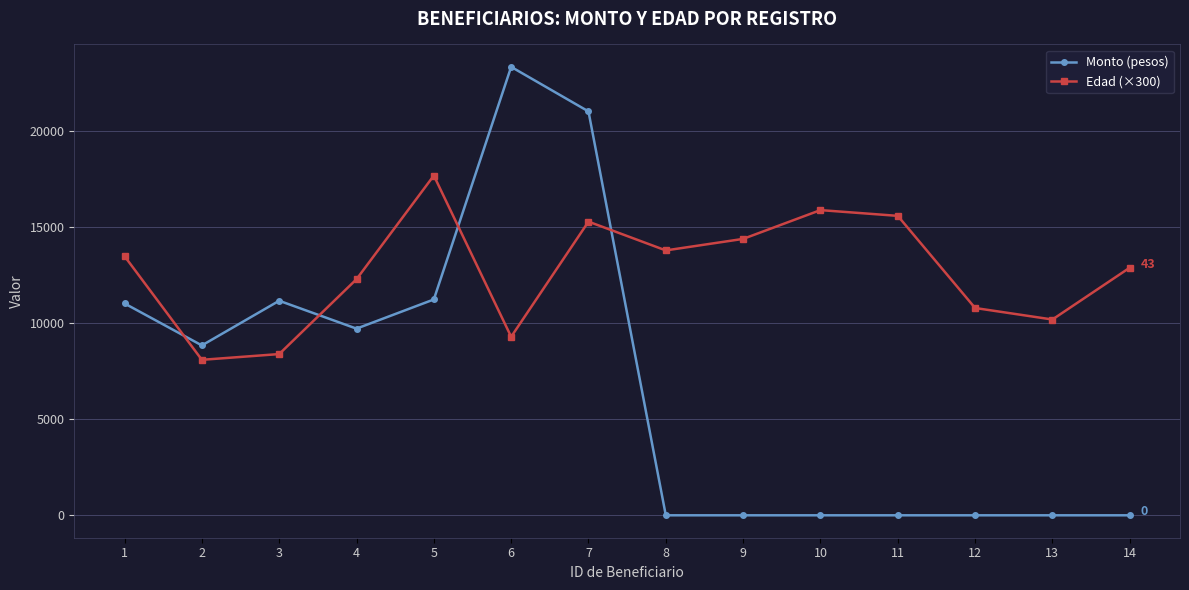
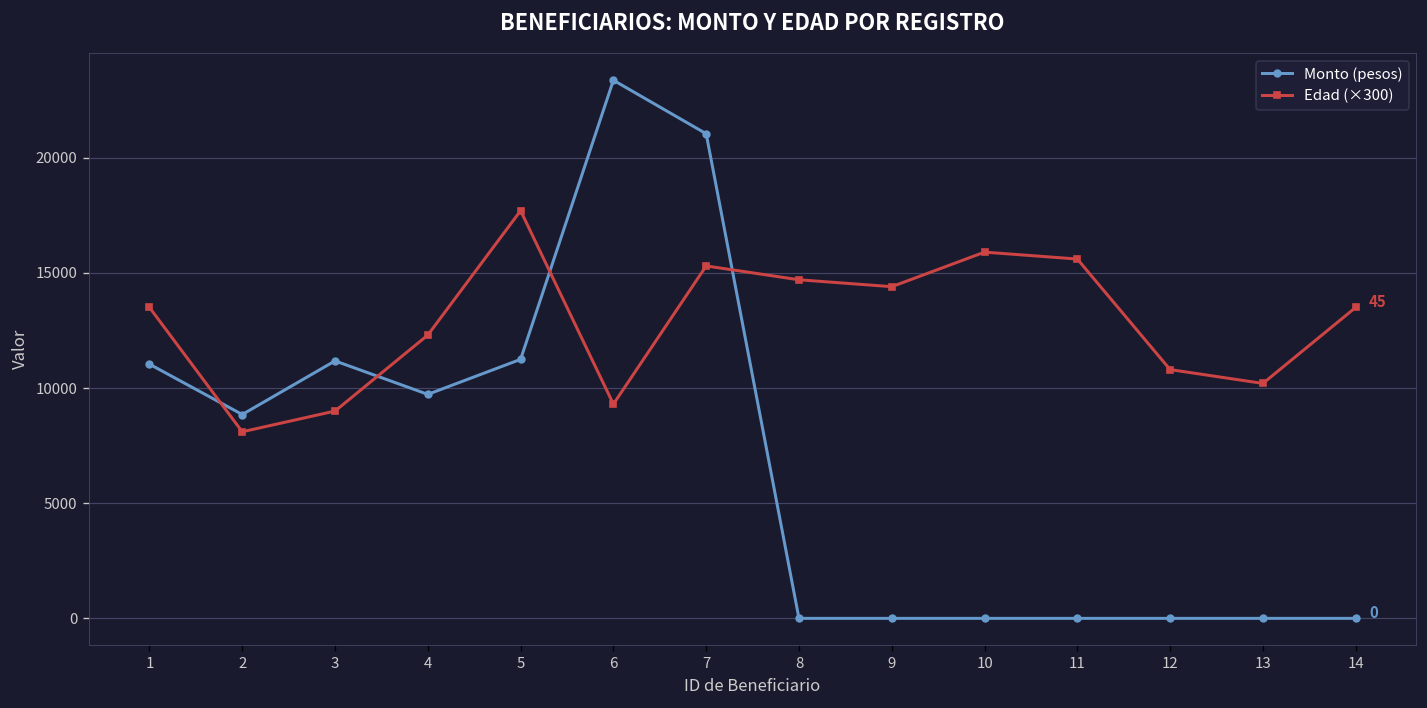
Edad (×300), 3: 8400 -> 9000
Edad (×300), 8: 13800 -> 14700
Edad (×300), 14: 43 -> 45
